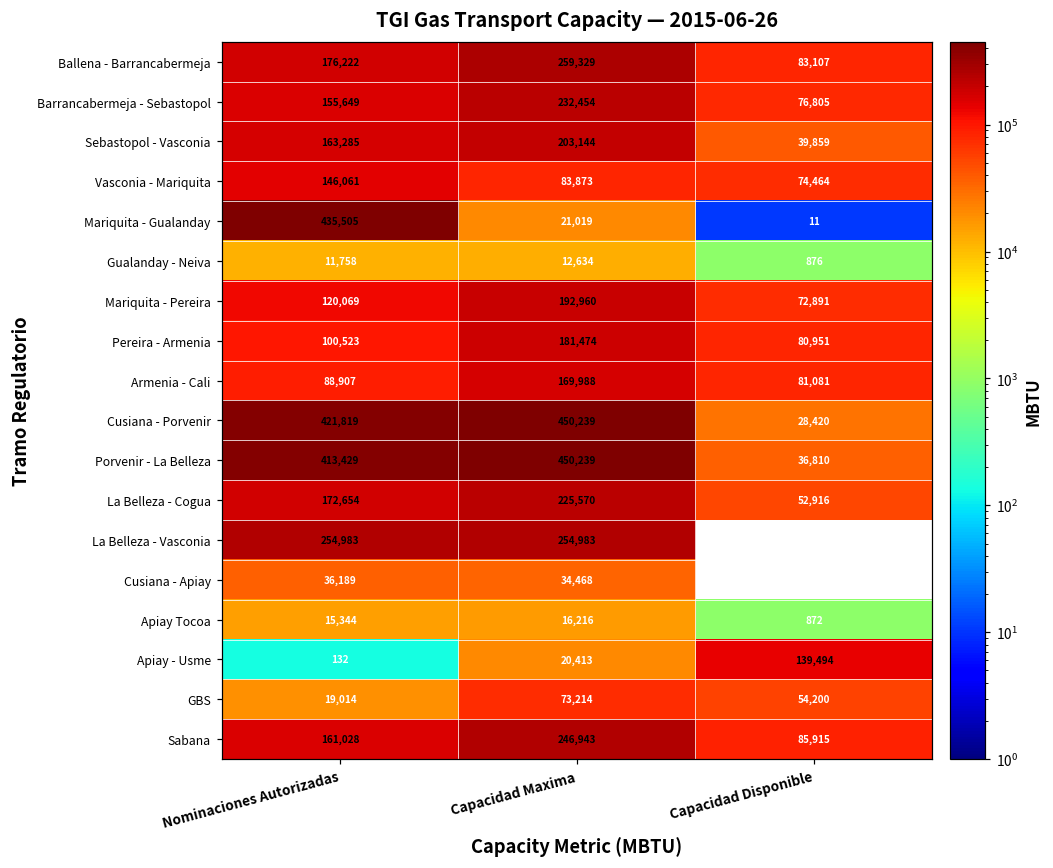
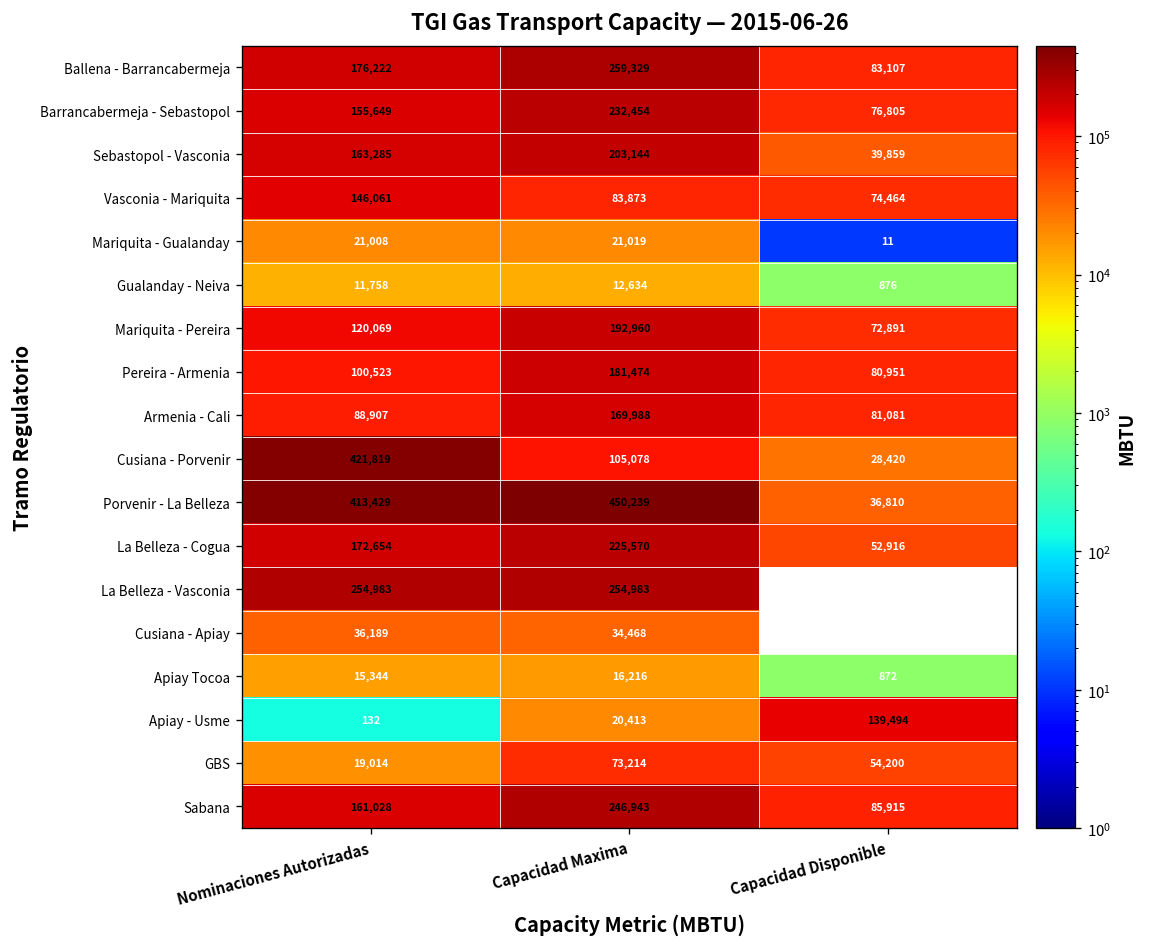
Mariquita - Gualanday, Nominaciones Autorizadas: 435,505 -> 21,008
Cusiana - Porvenir, Capacidad Maxima: 450,239 -> 105,078
